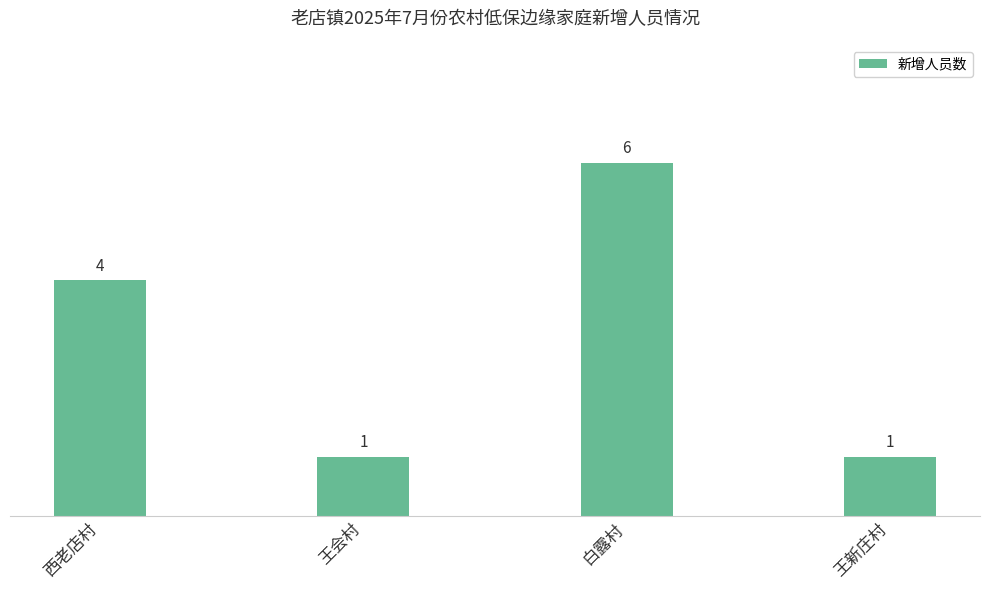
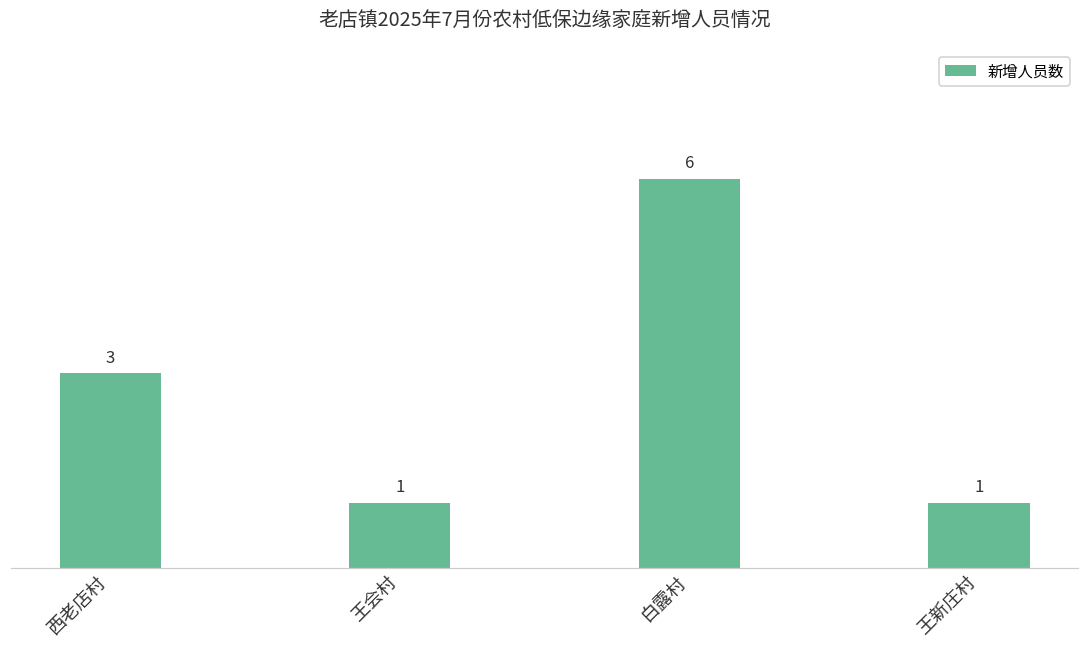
西老店村: 4 -> 3
